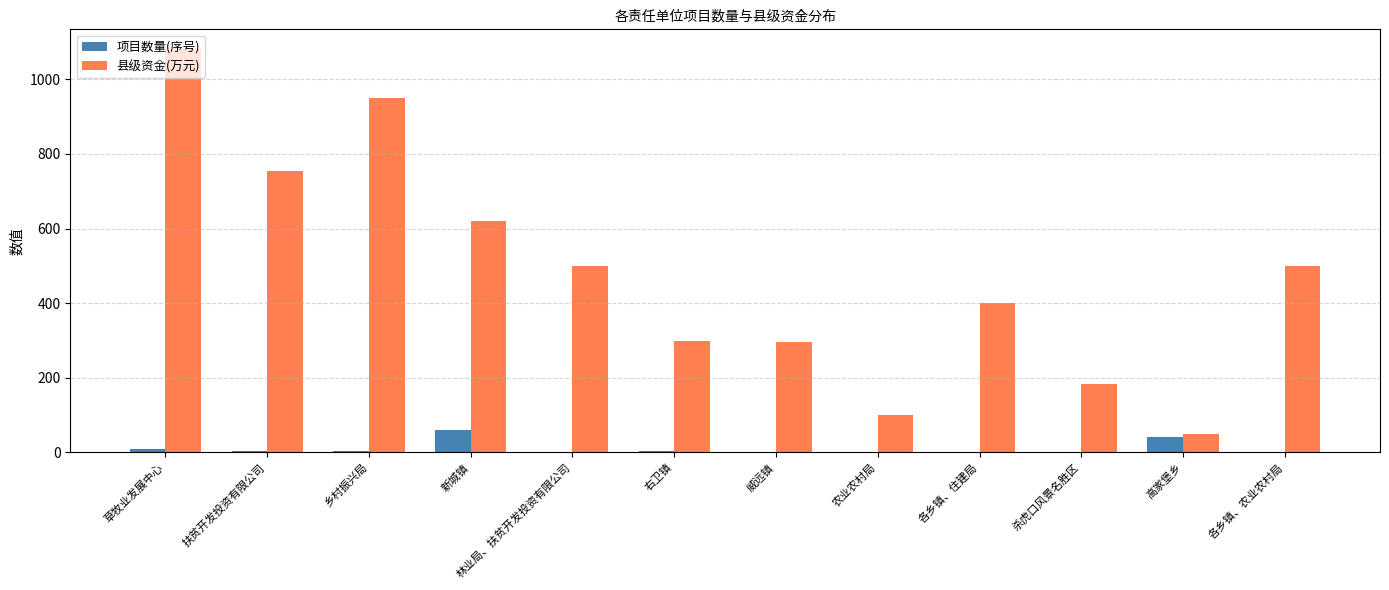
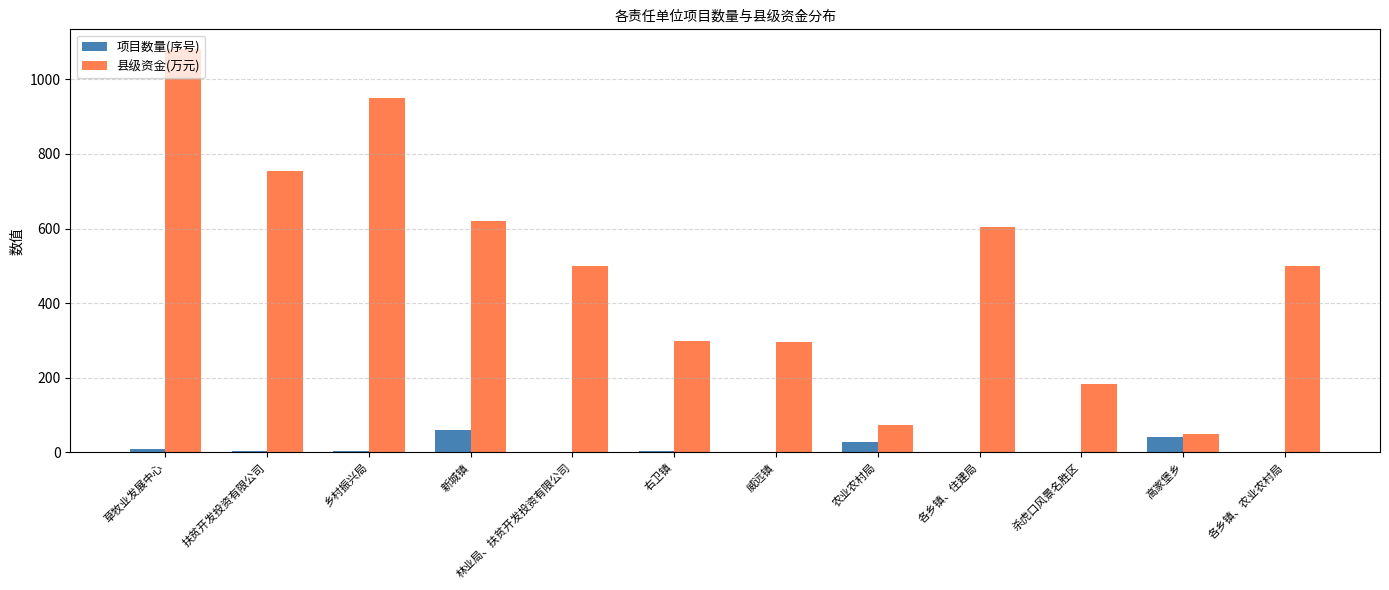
项目数量(序号), 农业农村局: 0 -> 30
县级资金(万元), 农业农村局: 100 -> 70
县级资金(万元), 各乡镇、住建局: 400 -> 610
